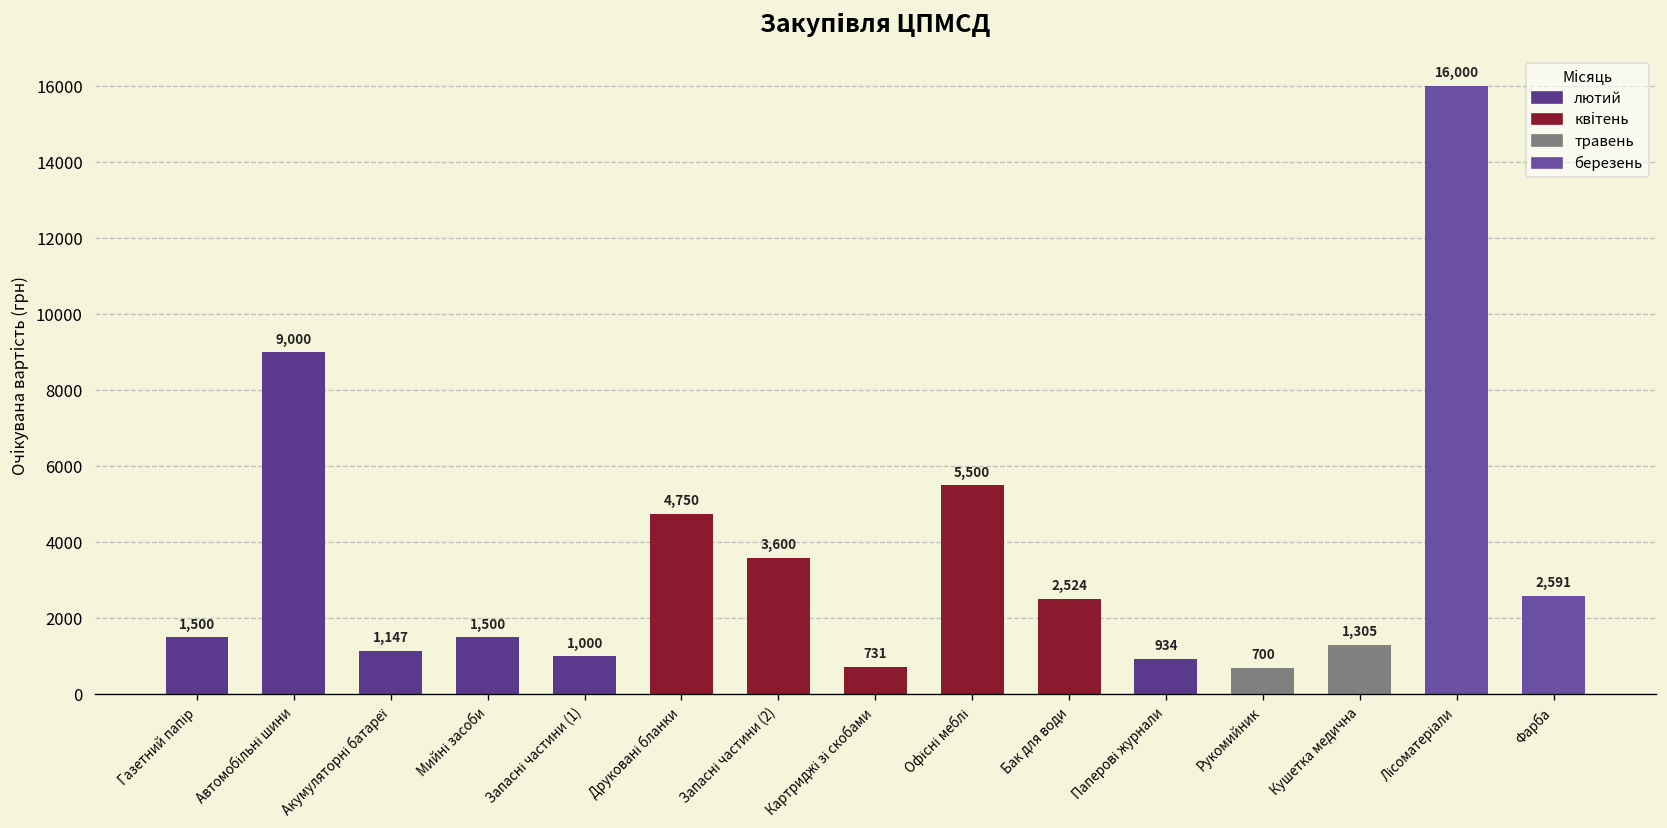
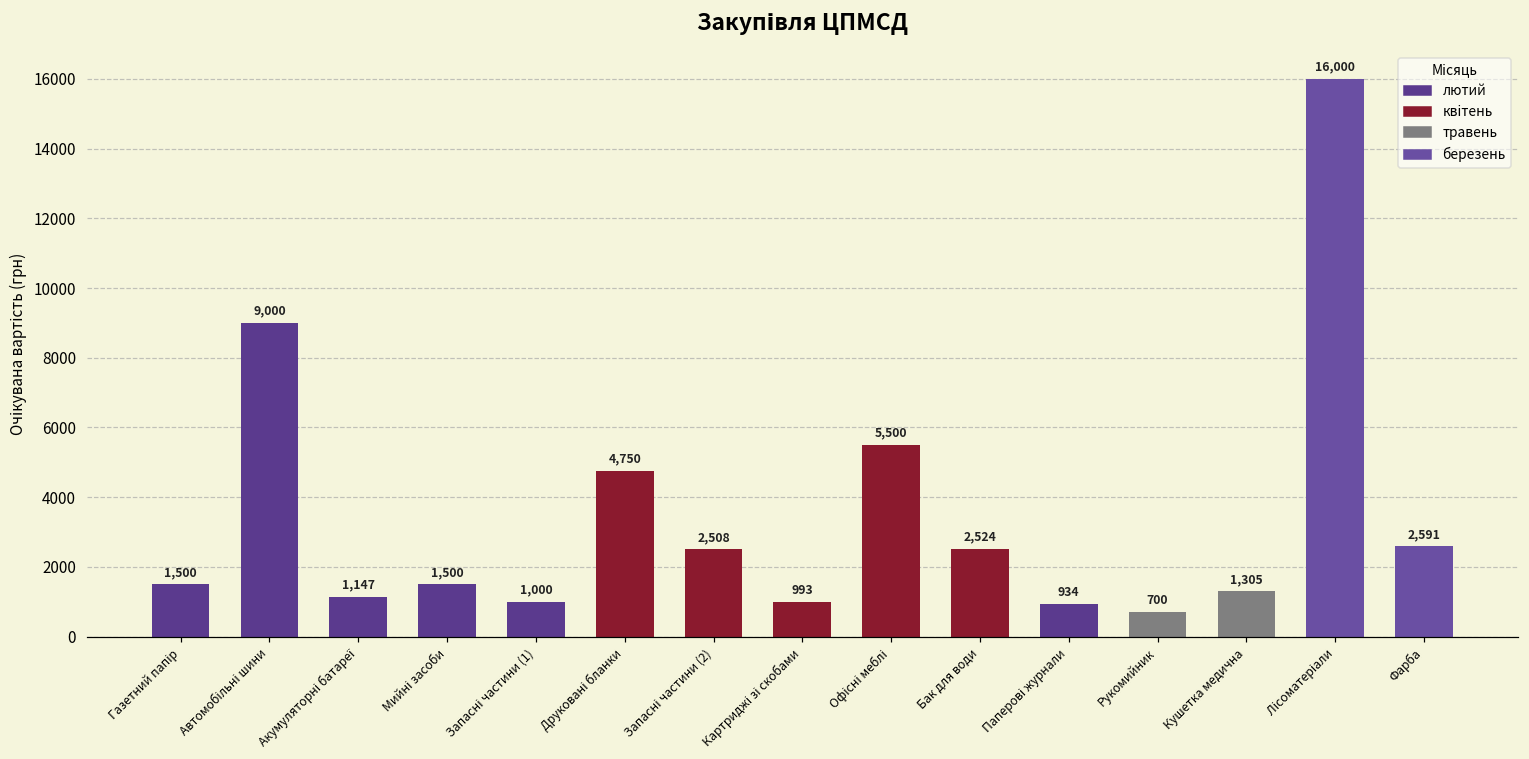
Запасні частини (2): 3,600 -> 2,508
Картриджі зі скобами: 731 -> 993
